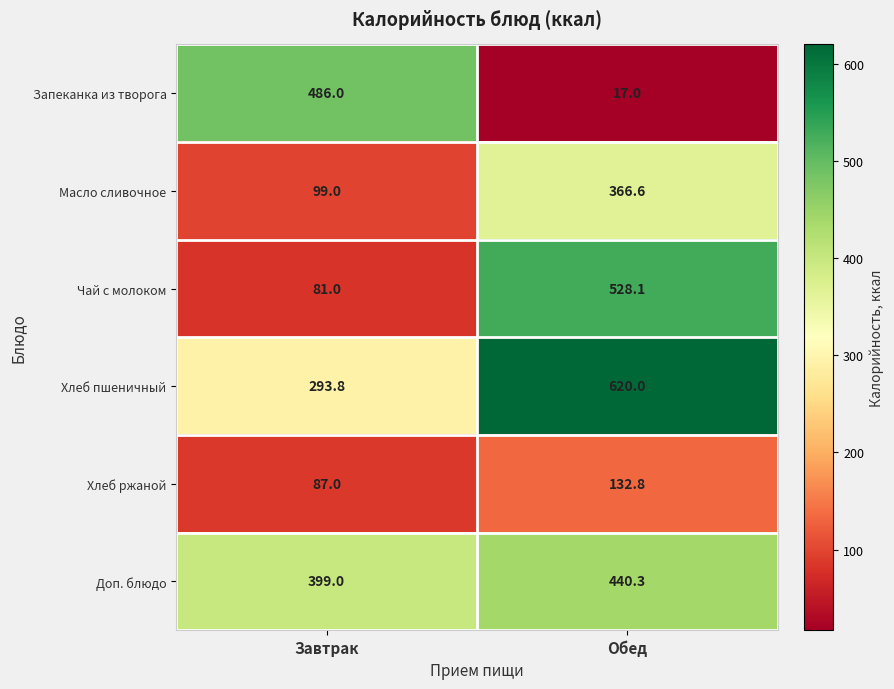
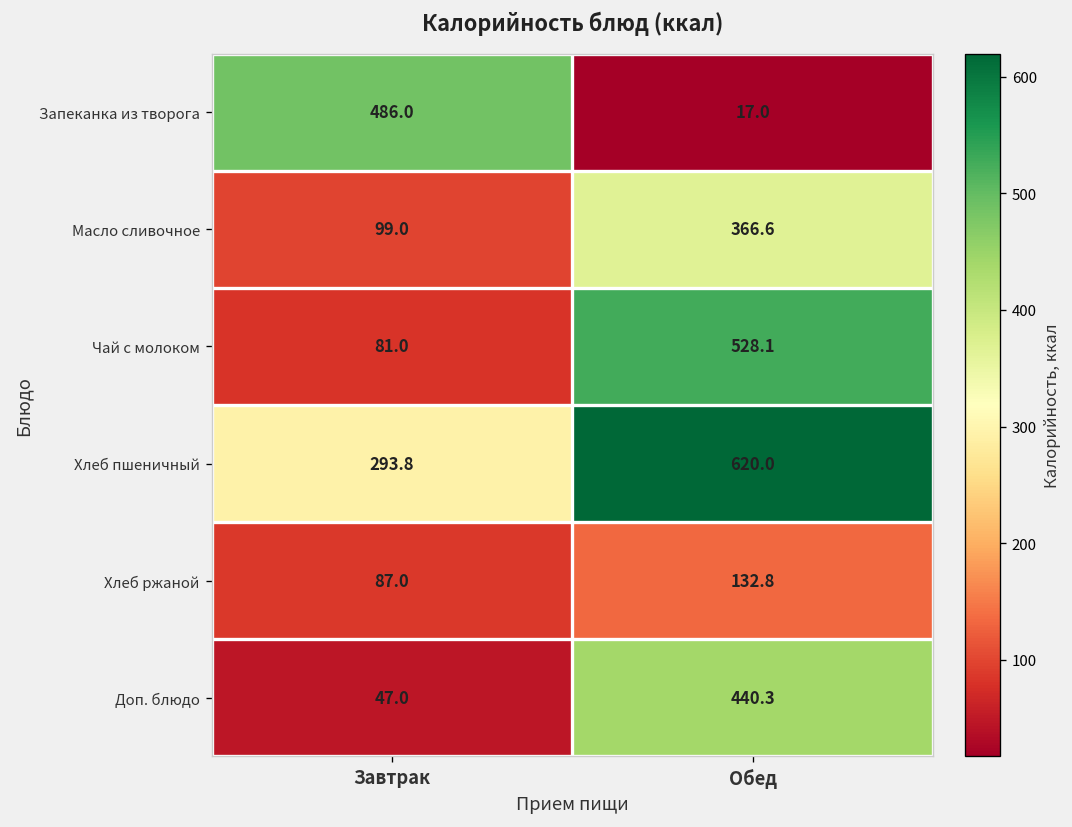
Доп. блюдо, Завтрак: 399.0 -> 47.0
